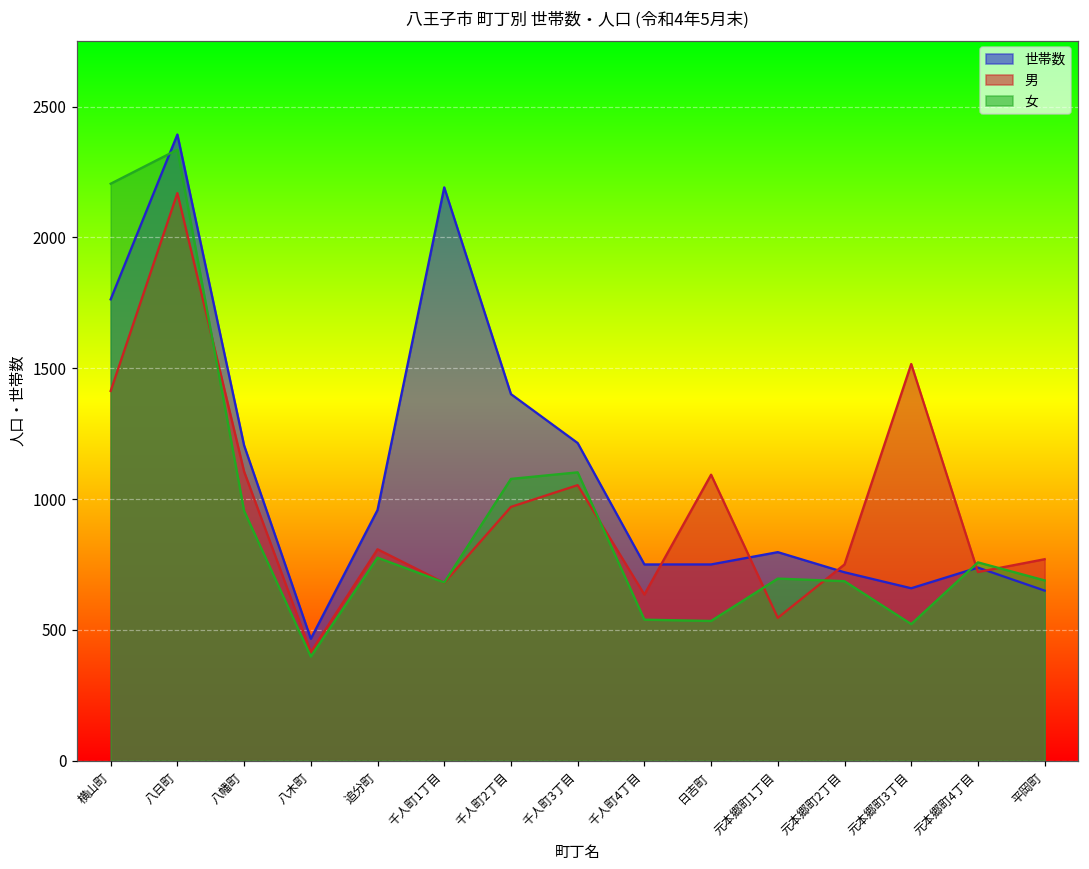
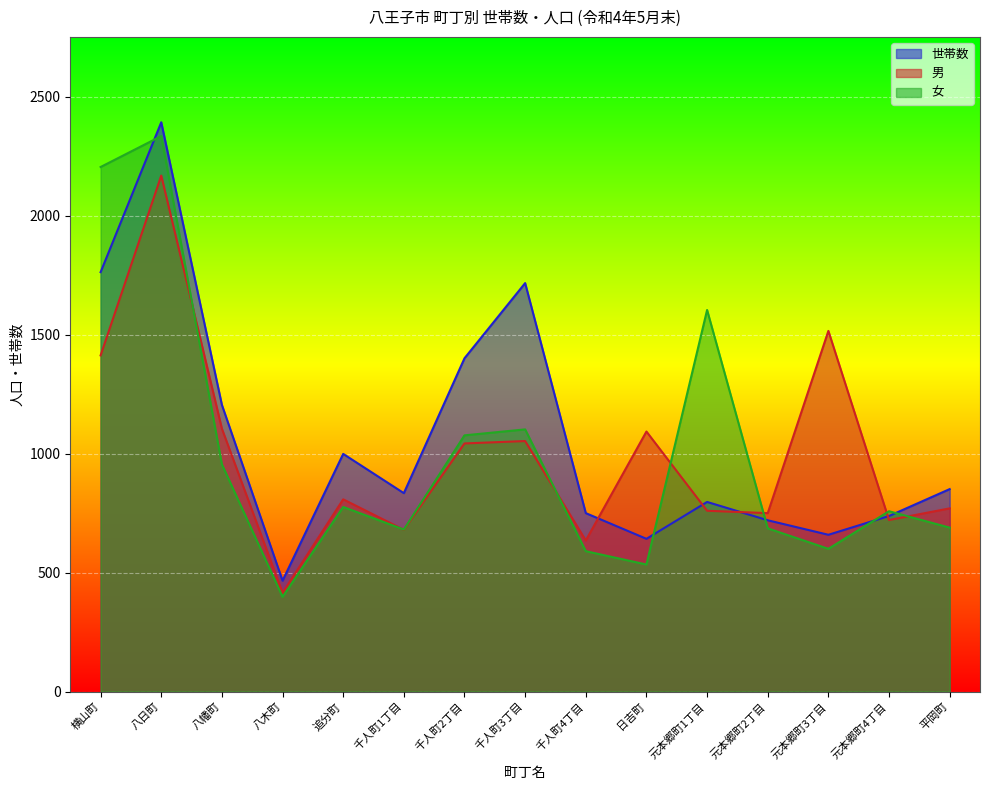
世帯数, 追分町: 960 -> 1000
世帯数, 千人町1丁目: 2190 -> 830
男, 千人町2丁目: 970 -> 1040
世帯数, 千人町3丁目: 1210 -> 1720
女, 千人町4丁目: 540 -> 590
世帯数, 日吉町: 750 -> 640
男, 元本郷町1丁目: 550 -> 760
女, 元本郷町1丁目: 700 -> 1600
女, 元本郷町3丁目: 520 -> 600
世帯数, 平岡町: 650 -> 850
